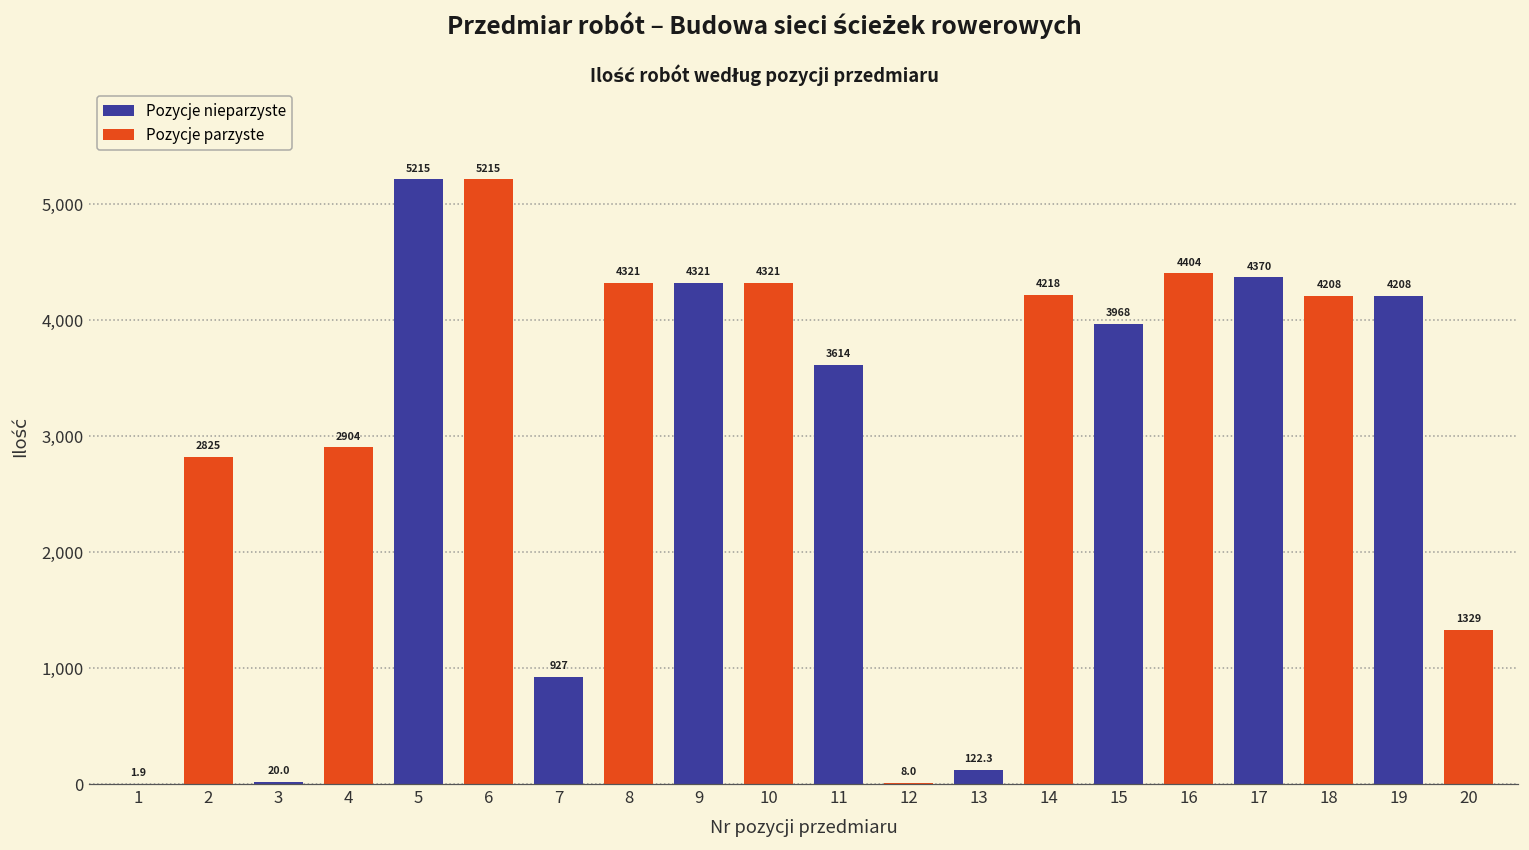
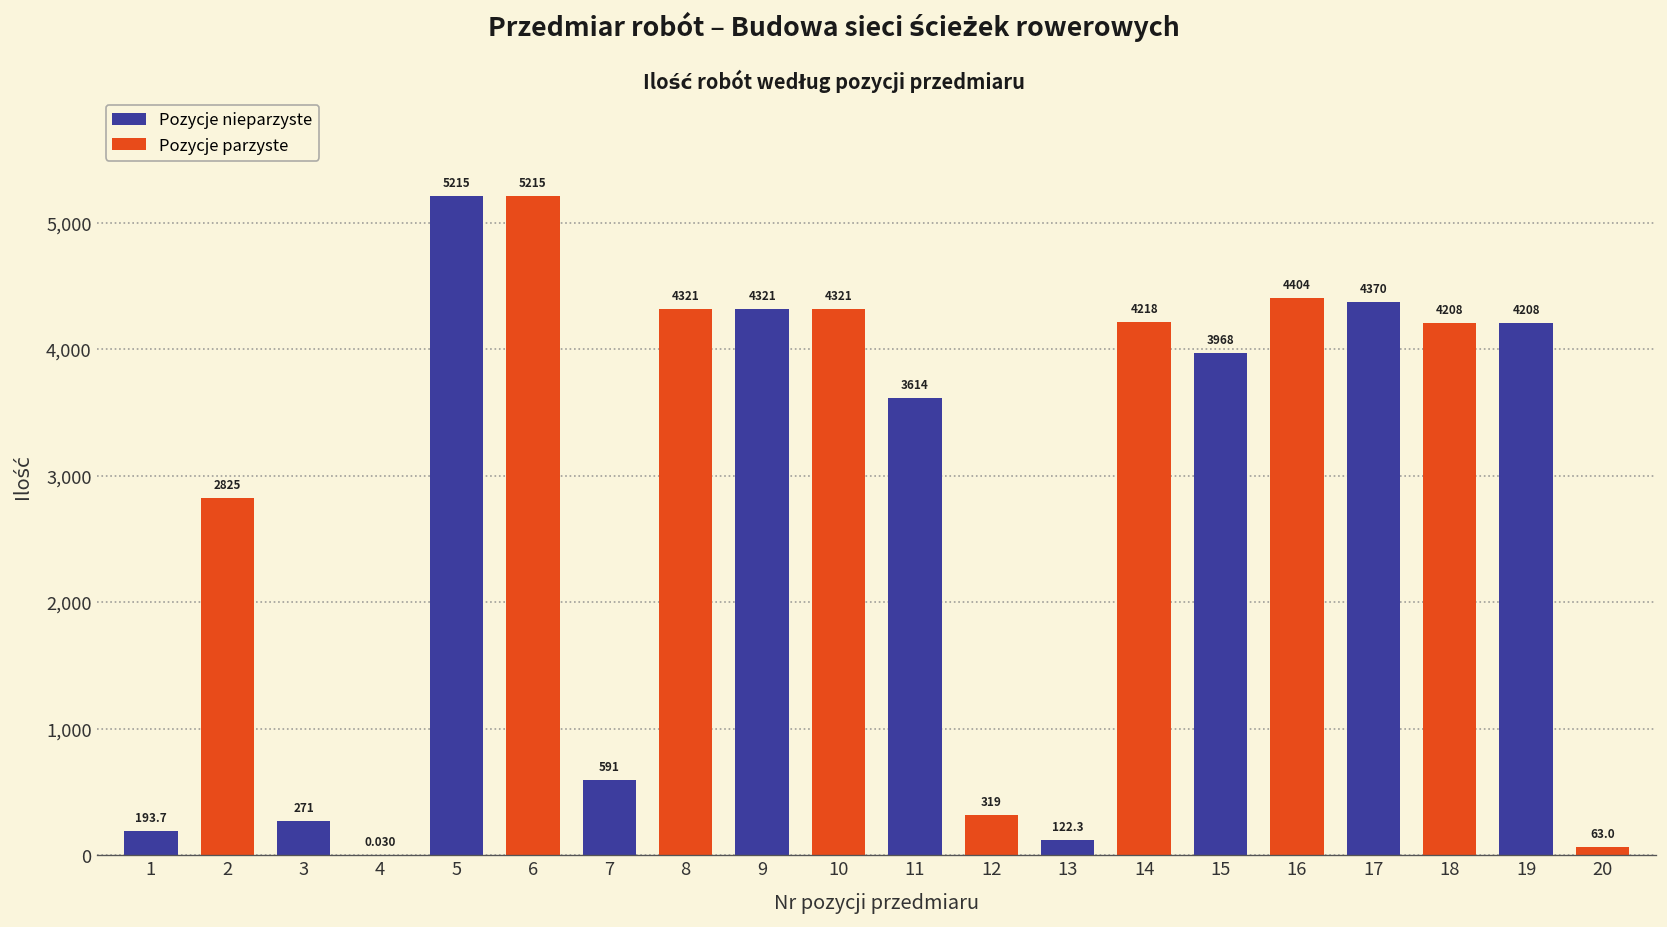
Pozycje nieparzyste, 1: 1.9 -> 193.7
Pozycje nieparzyste, 3: 20.0 -> 271
Pozycje parzyste, 4: 2904 -> 0.030
Pozycje nieparzyste, 7: 927 -> 591
Pozycje parzyste, 12: 8.0 -> 319
Pozycje parzyste, 20: 1329 -> 63.0
